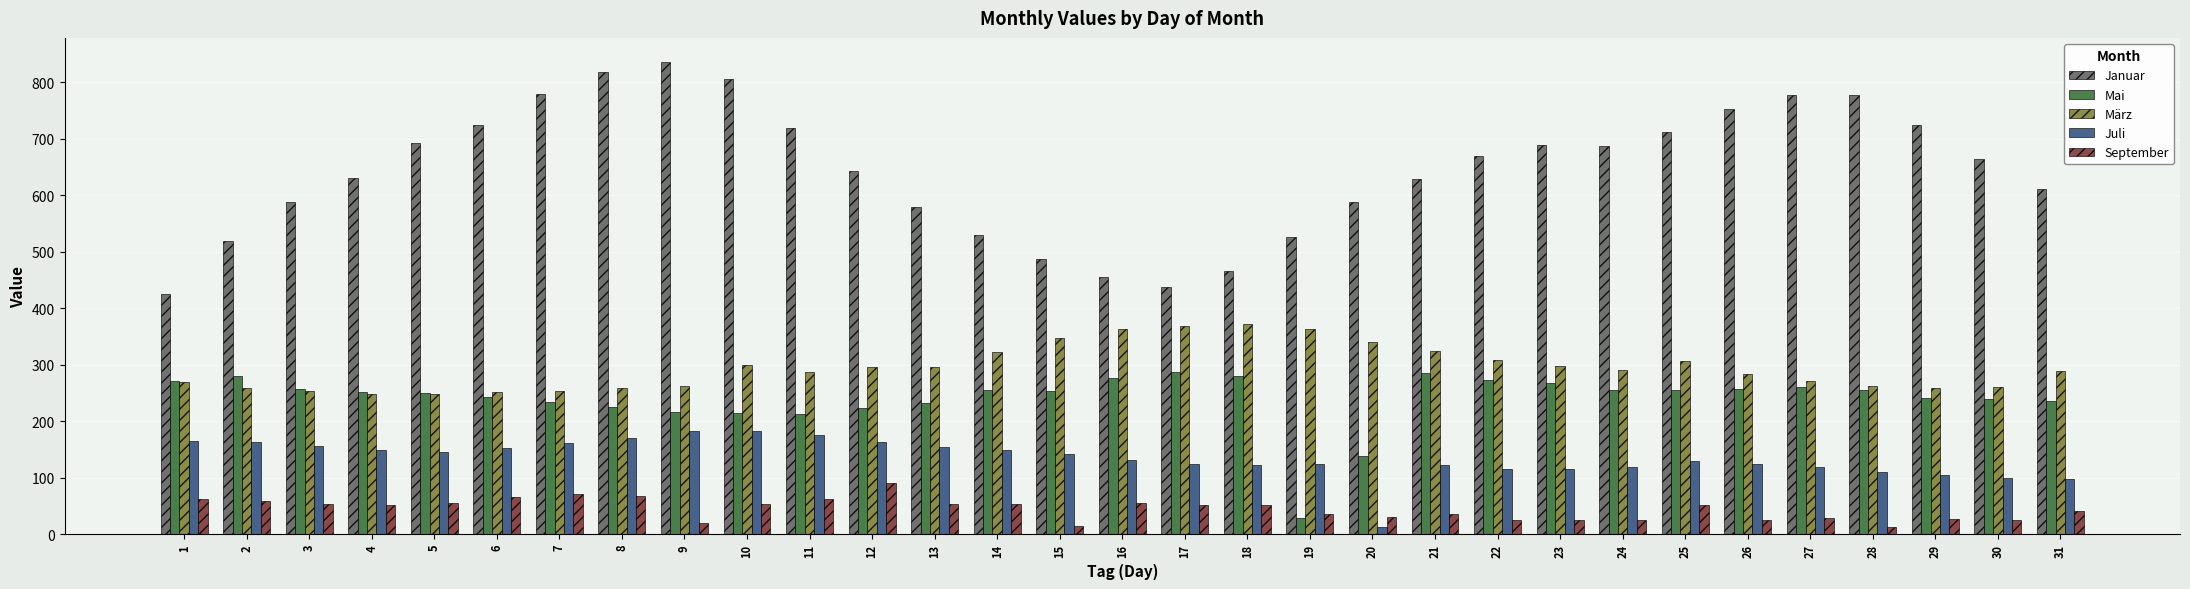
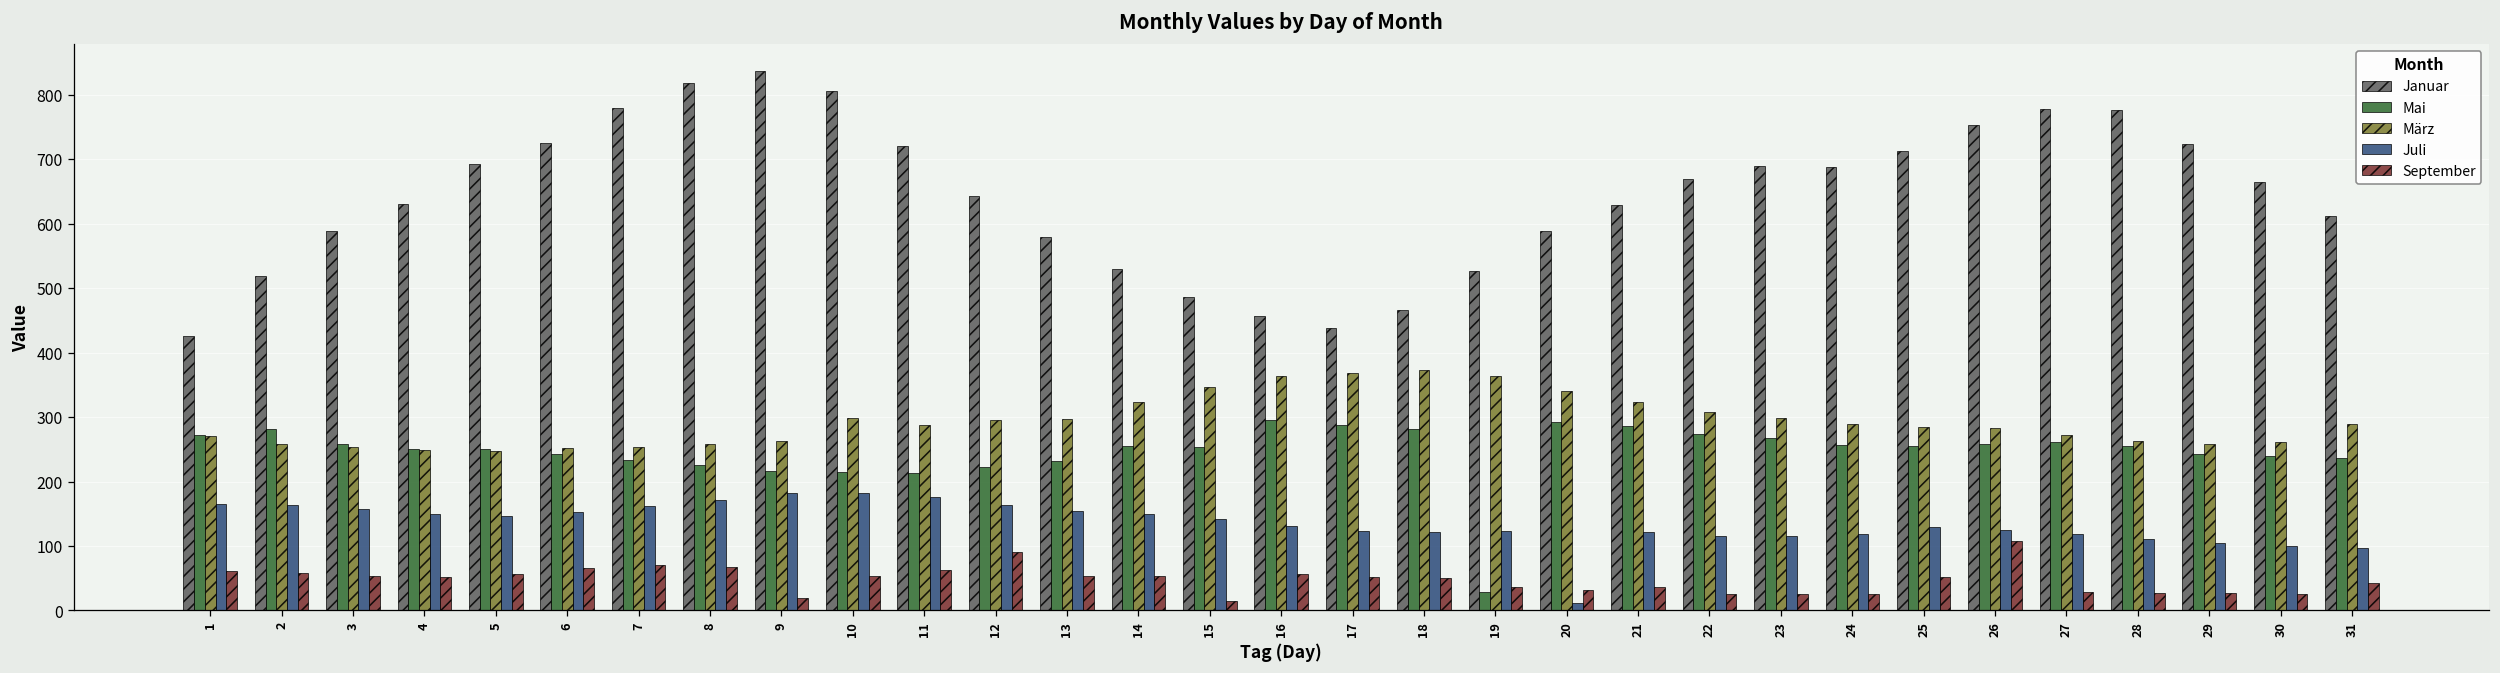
Mai, 16: 280 -> 300
Mai, 20: 140 -> 290
März, 25: 310 -> 290
September, 26: 30 -> 110
September, 28: 10 -> 30
